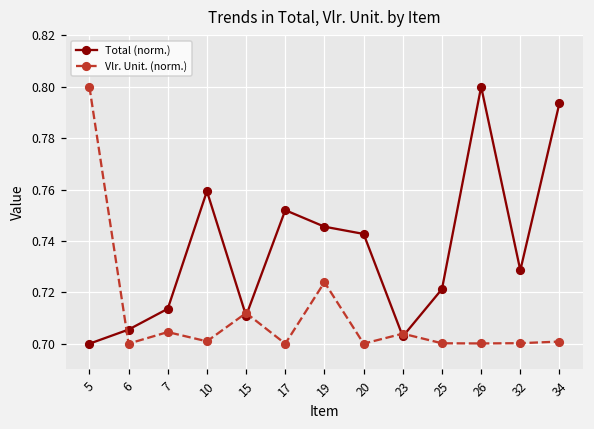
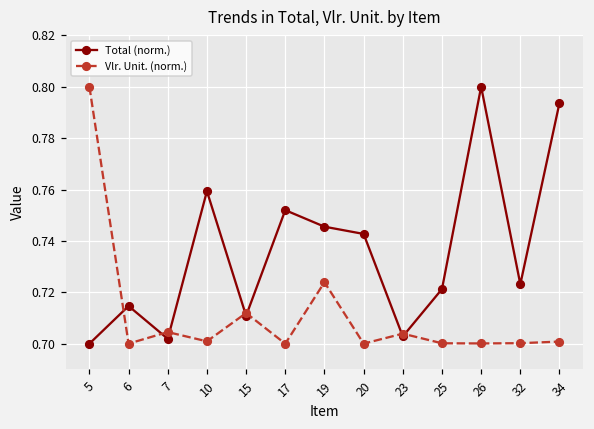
Total (norm.), 6: 0.705 -> 0.715
Total (norm.), 7: 0.714 -> 0.702
Total (norm.), 32: 0.729 -> 0.723
